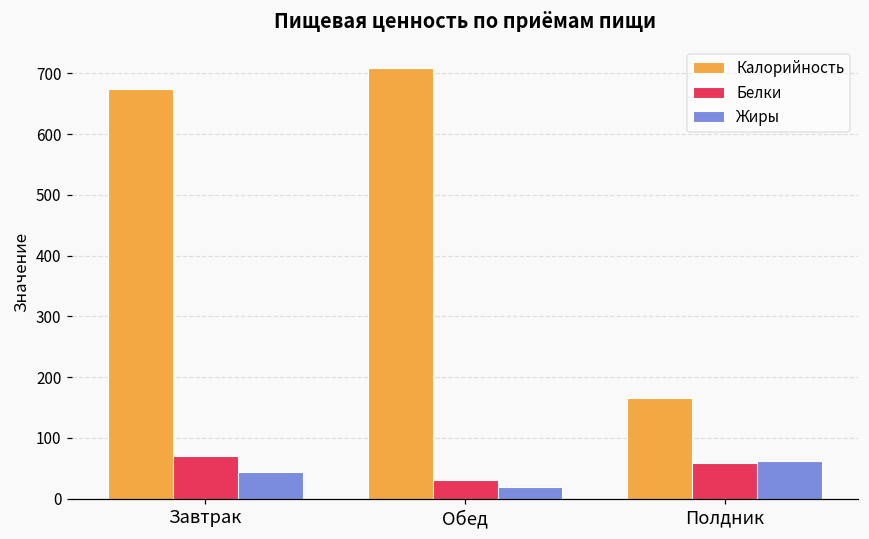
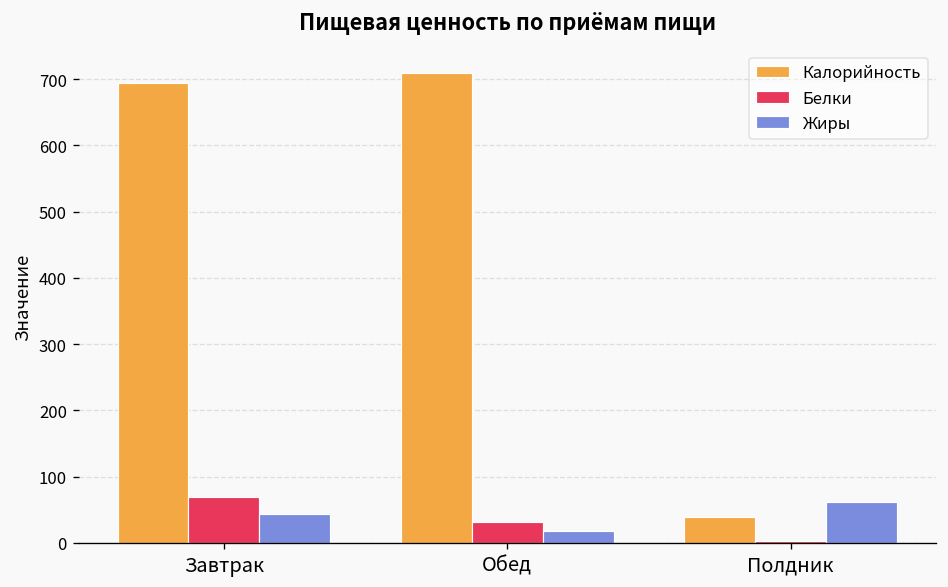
Калорийность, Завтрак: 670 -> 690
Калорийность, Полдник: 170 -> 40
Белки, Полдник: 60 -> 0
